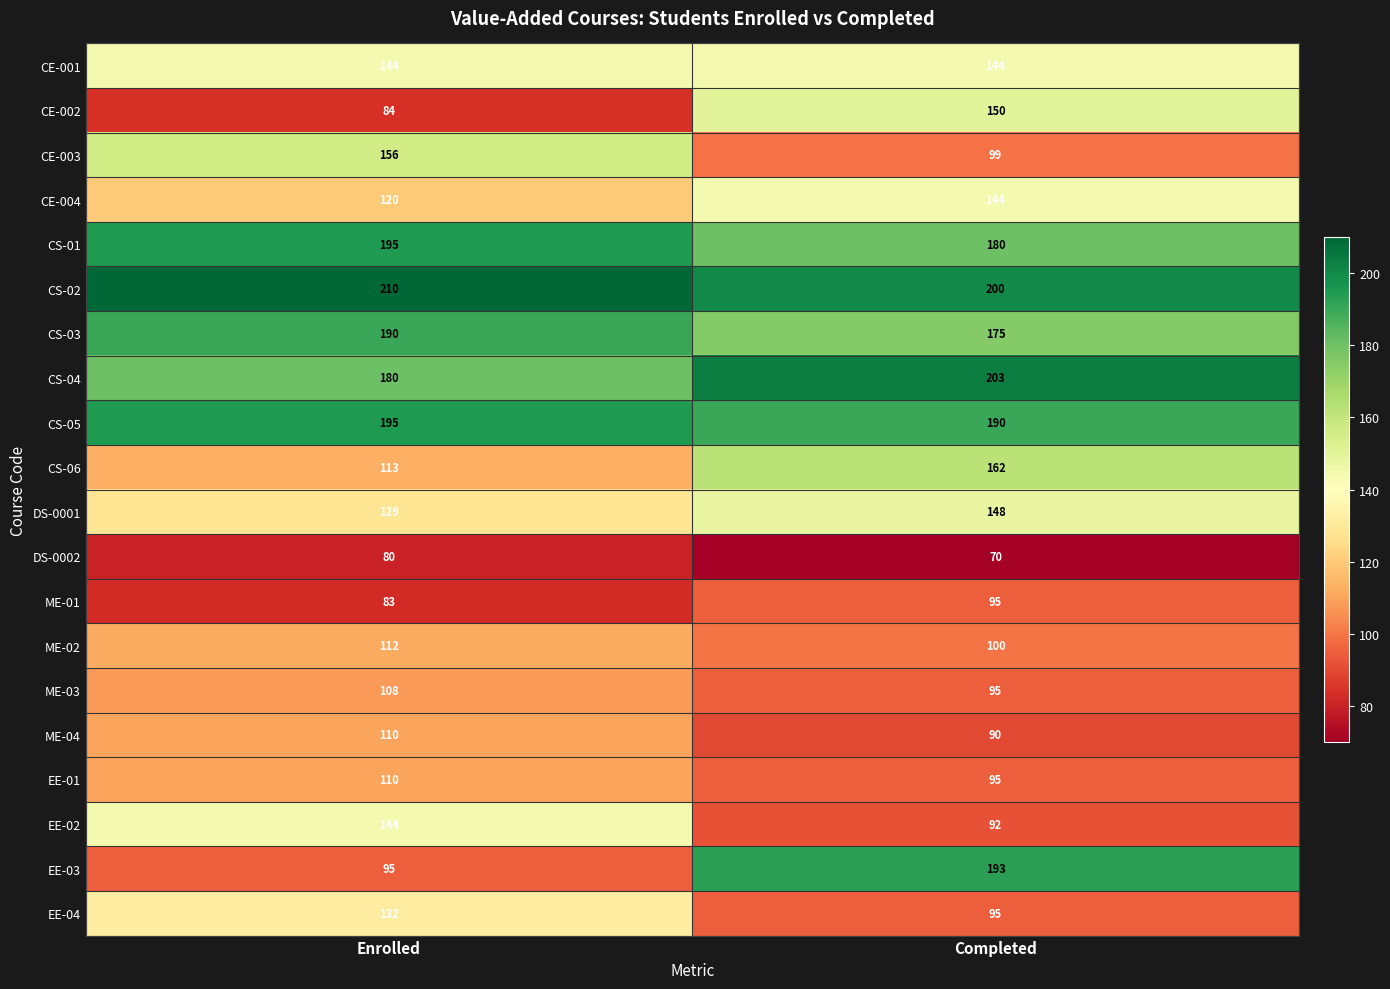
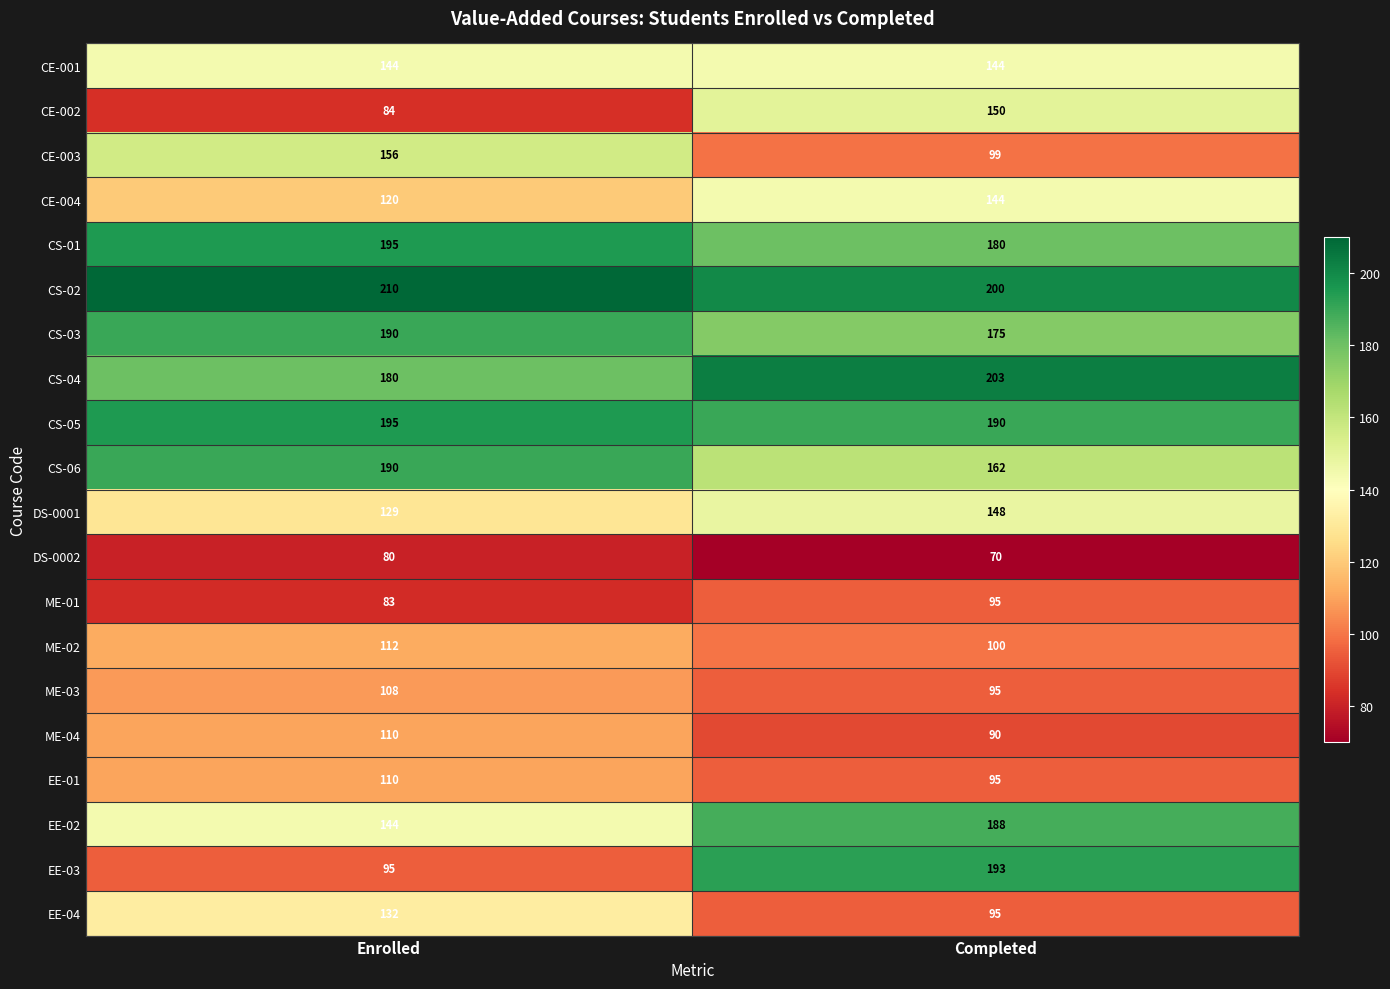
CS-06, Enrolled: 113 -> 190
EE-02, Completed: 92 -> 188
